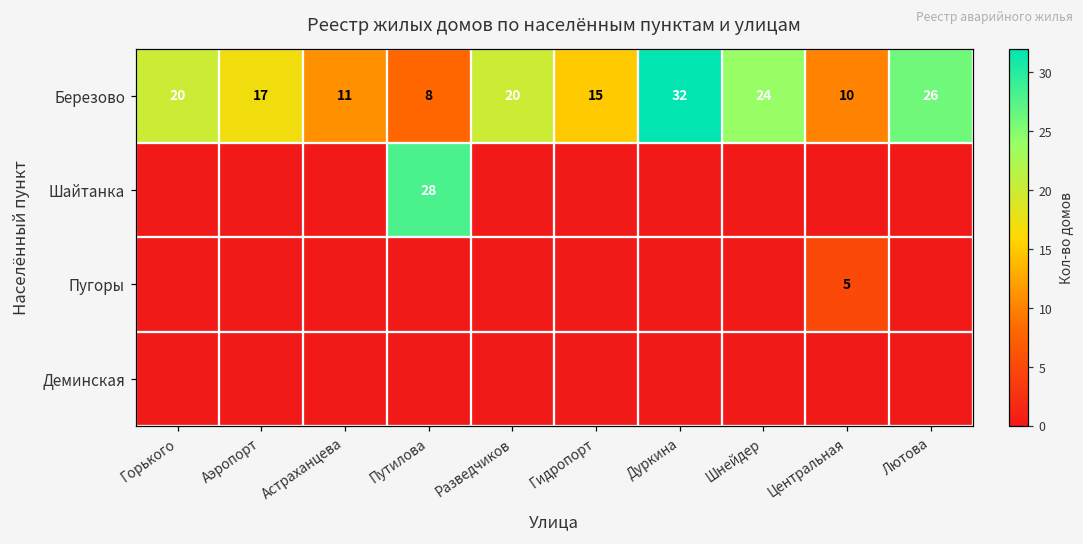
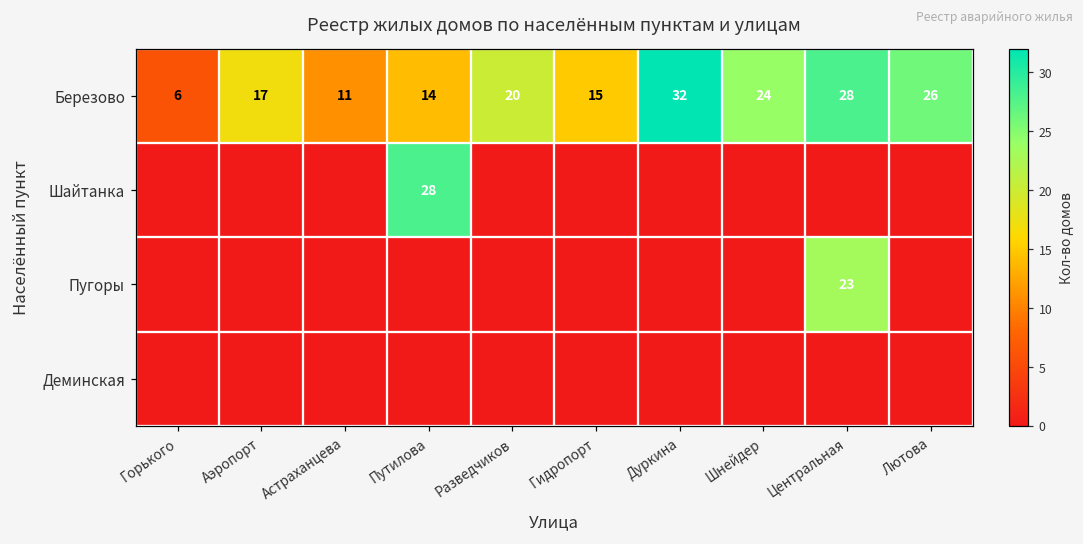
Березово, Горького: 20 -> 6
Березово, Путилова: 8 -> 14
Березово, Центральная: 10 -> 28
Пугоры, Центральная: 5 -> 23
